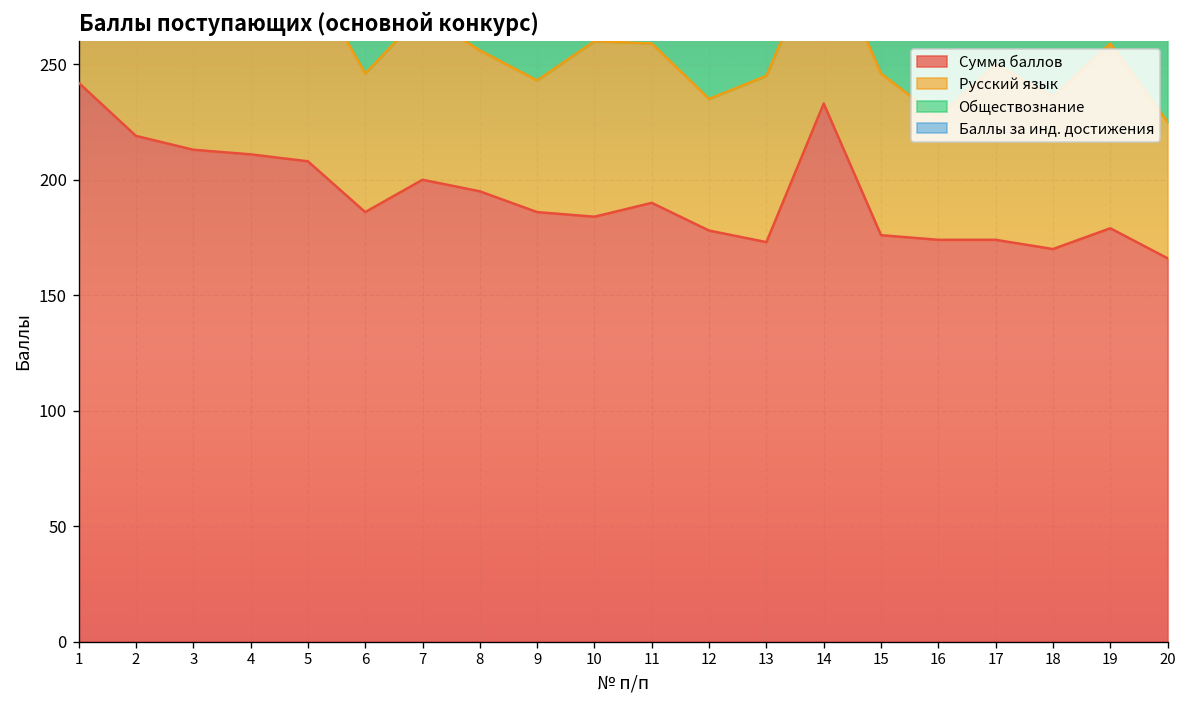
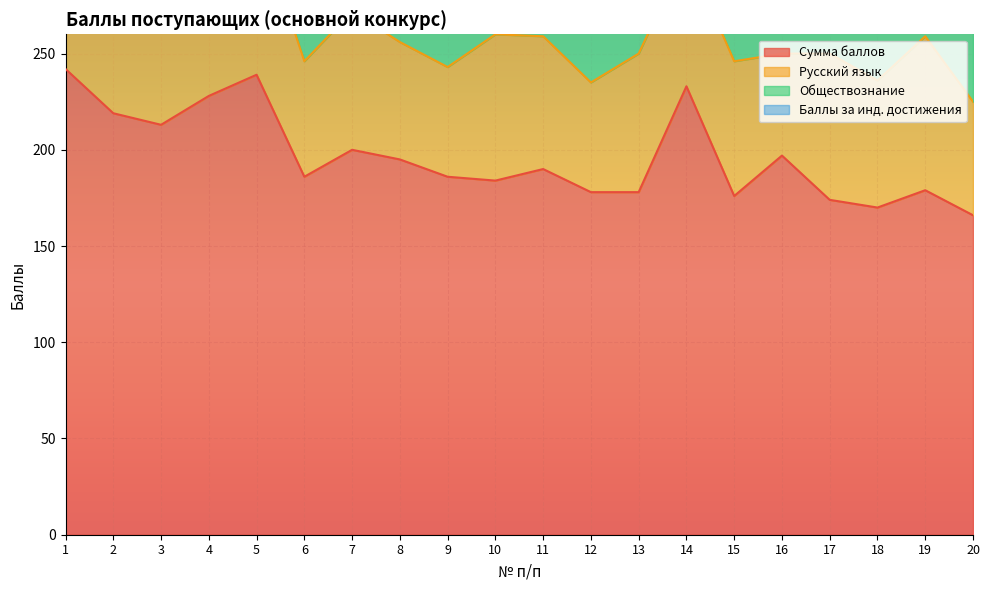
Сумма баллов, 4: 211 -> 228
Сумма баллов, 5: 208 -> 239
Сумма баллов, 13: 173 -> 178
Сумма баллов, 16: 174 -> 197
